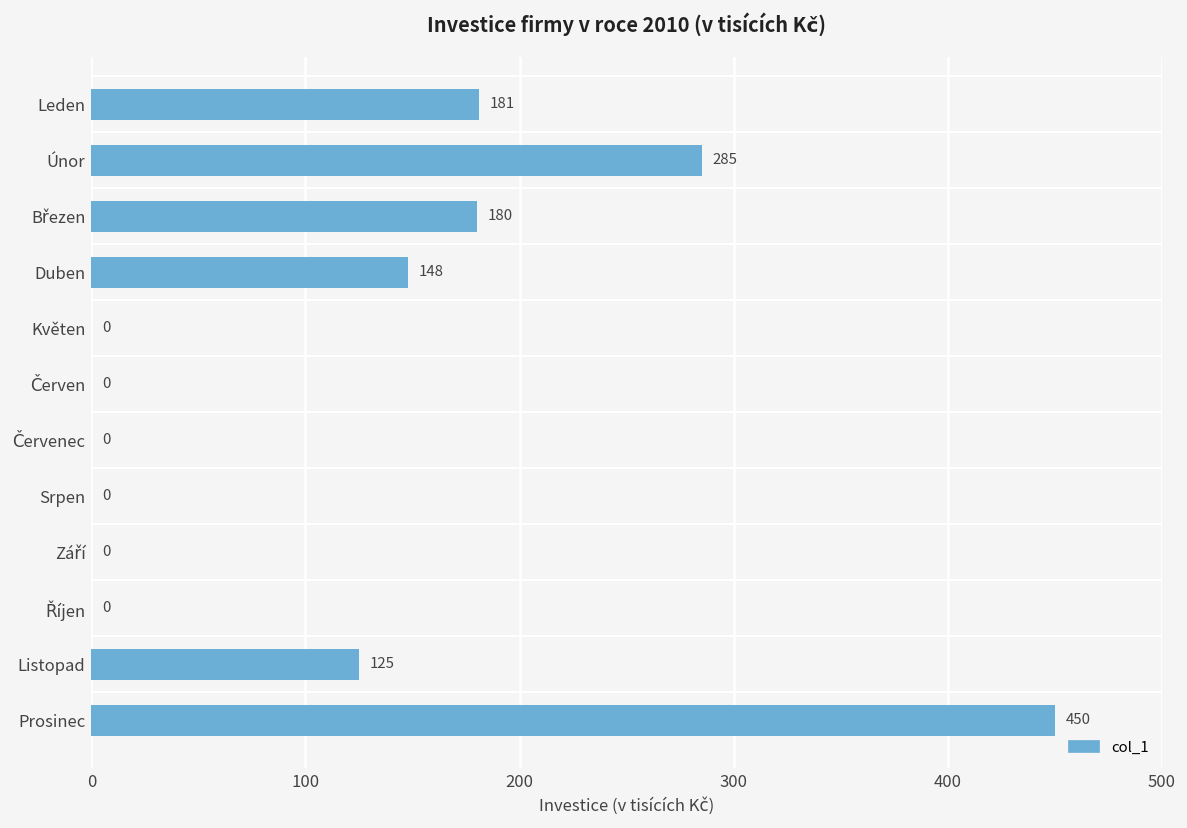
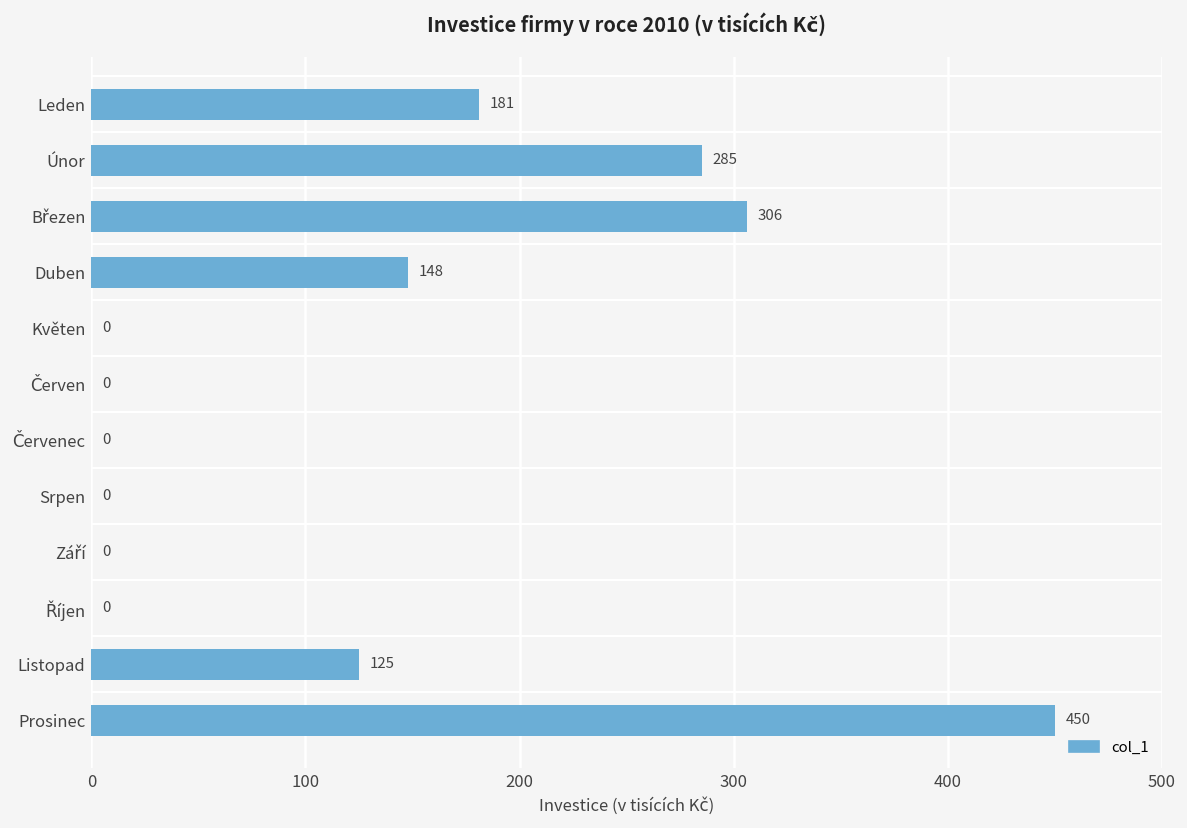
Březen: 180 -> 306
